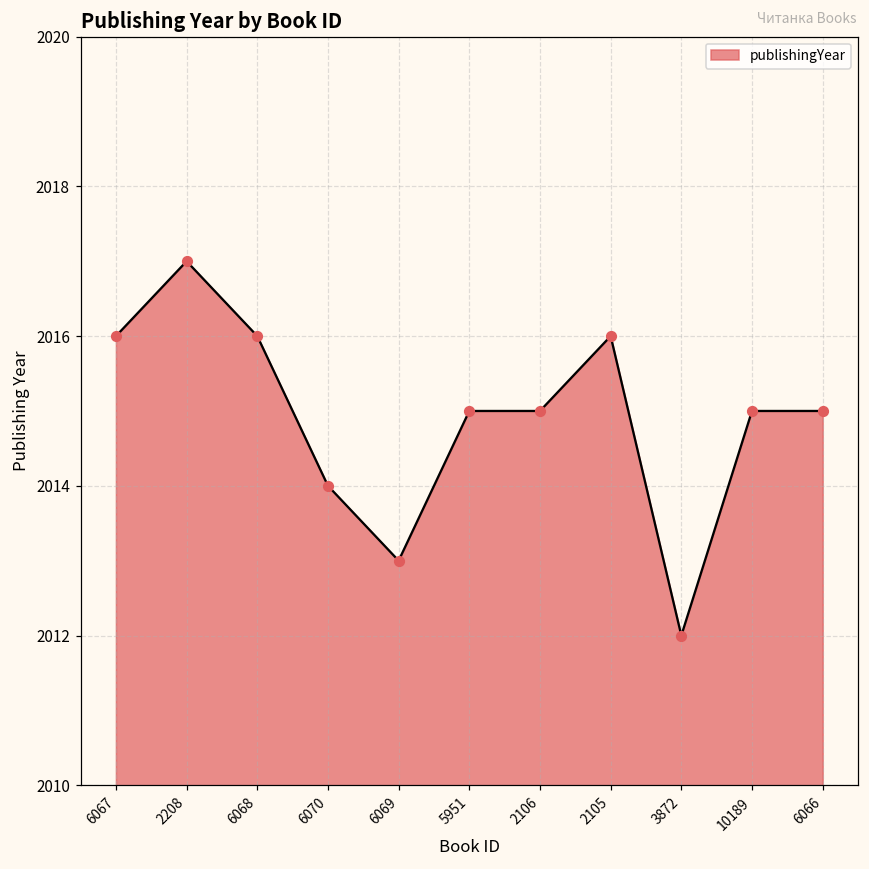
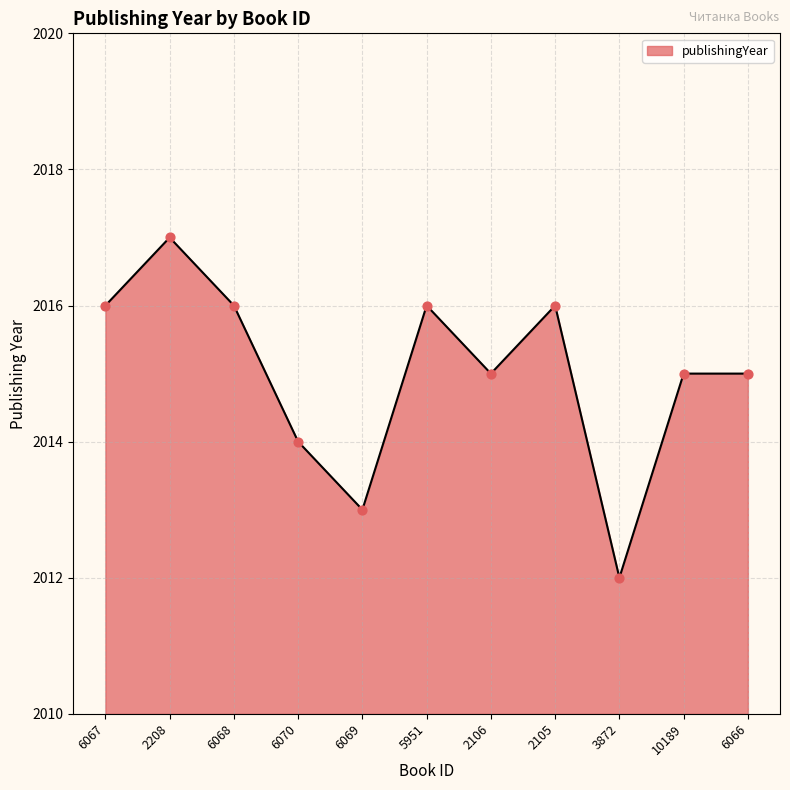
5951: 2015 -> 2016
